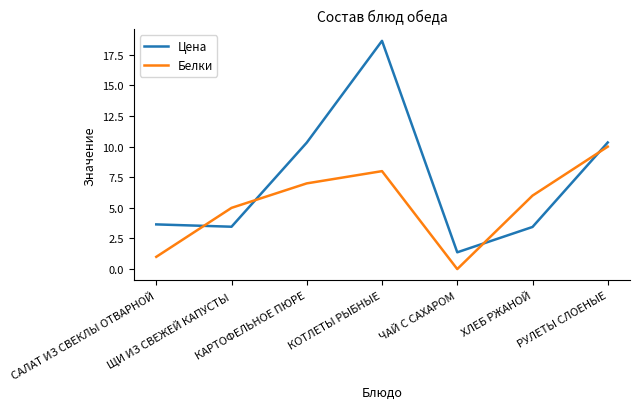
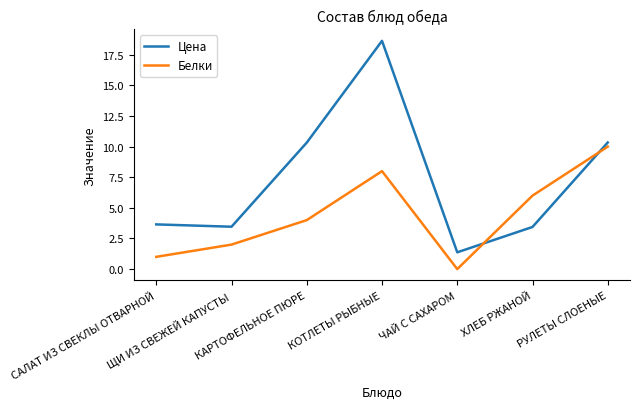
Белки, ЩИ ИЗ СВЕЖЕЙ КАПУСТЫ: 5 -> 2
Белки, КАРТОФЕЛЬНОЕ ПЮРЕ: 7 -> 4
